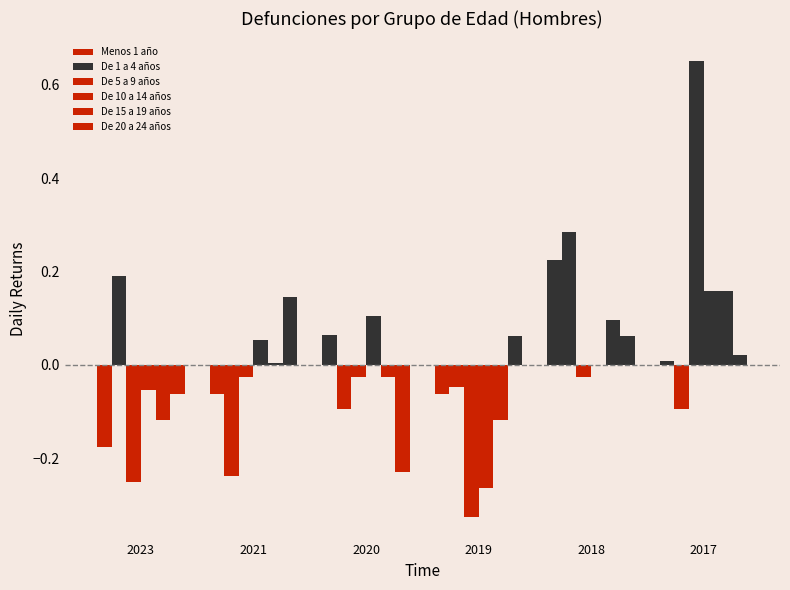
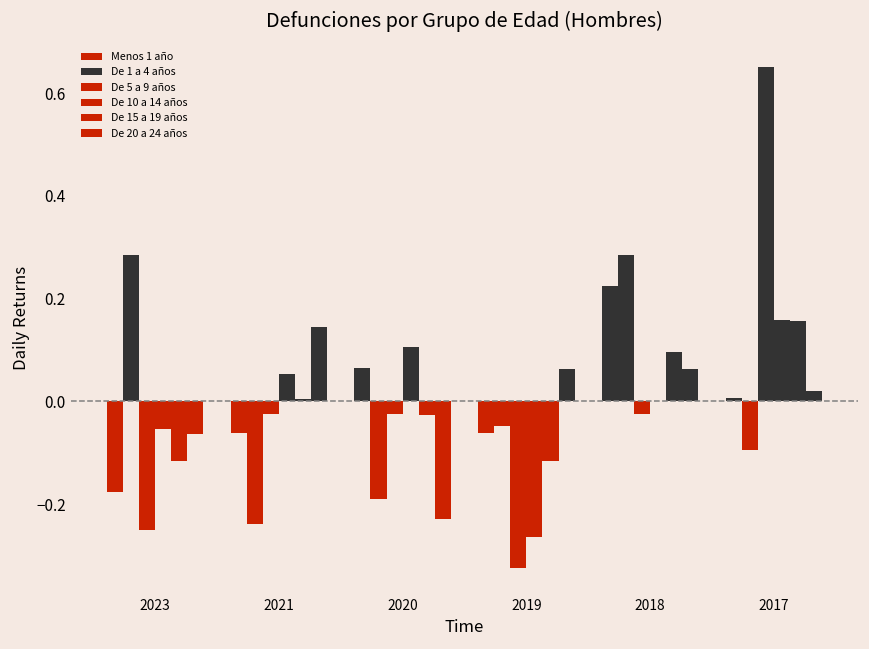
De 1 a 4 años, 2023: 0.19 -> 0.29
De 1 a 4 años, 2020: -0.10 -> -0.19
